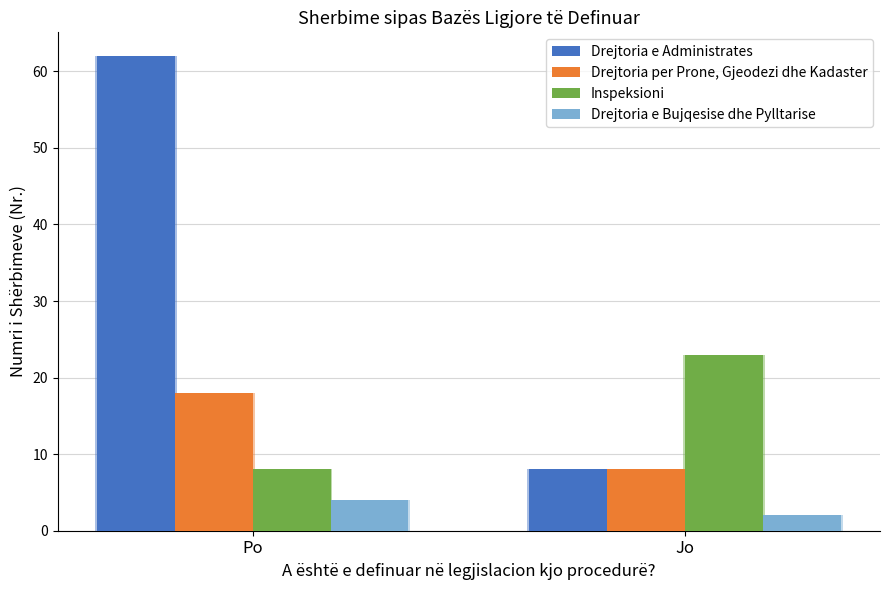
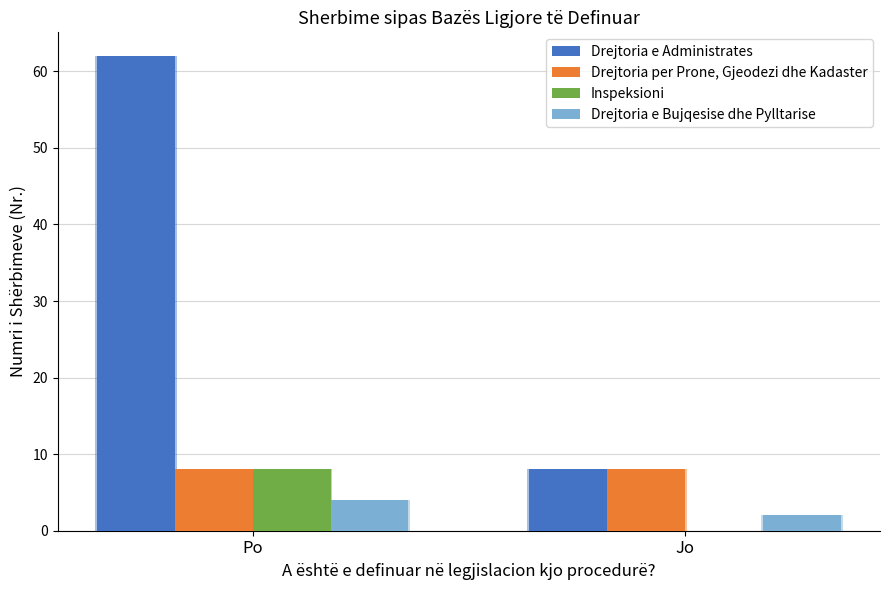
Drejtoria per Prone, Gjeodezi dhe Kadaster, Po: 18 -> 8
Inspeksioni, Jo: 23 -> 0
